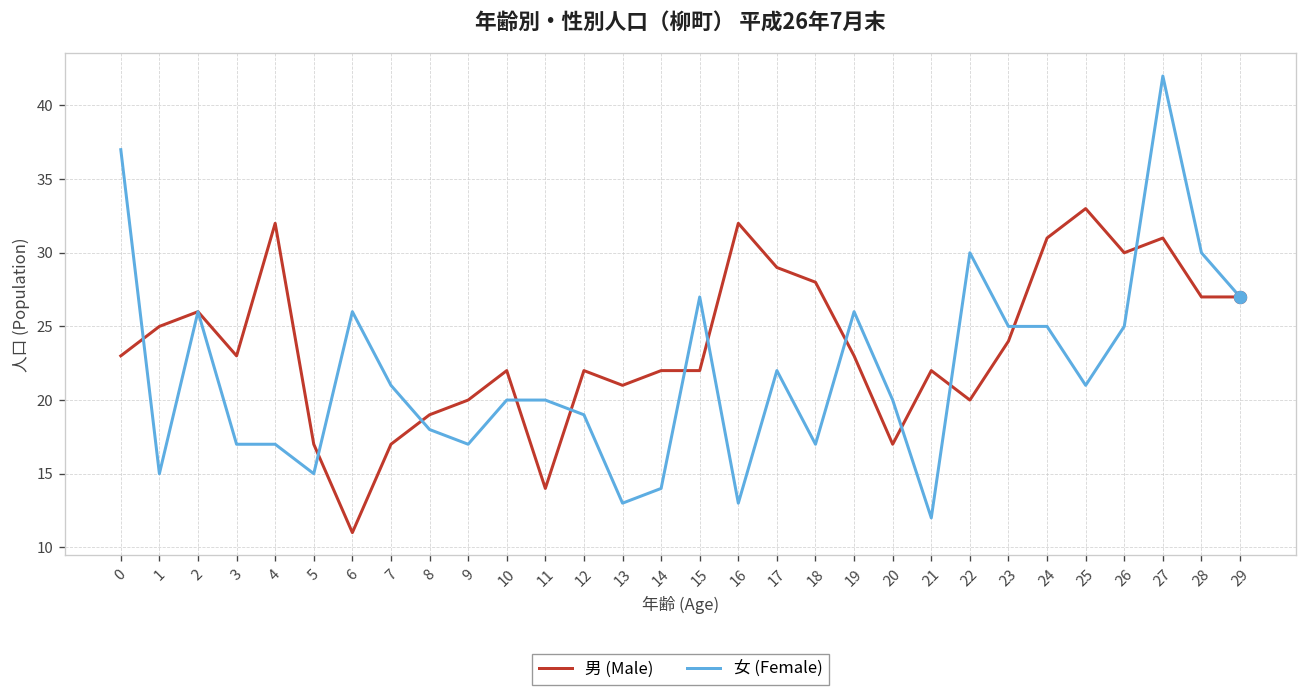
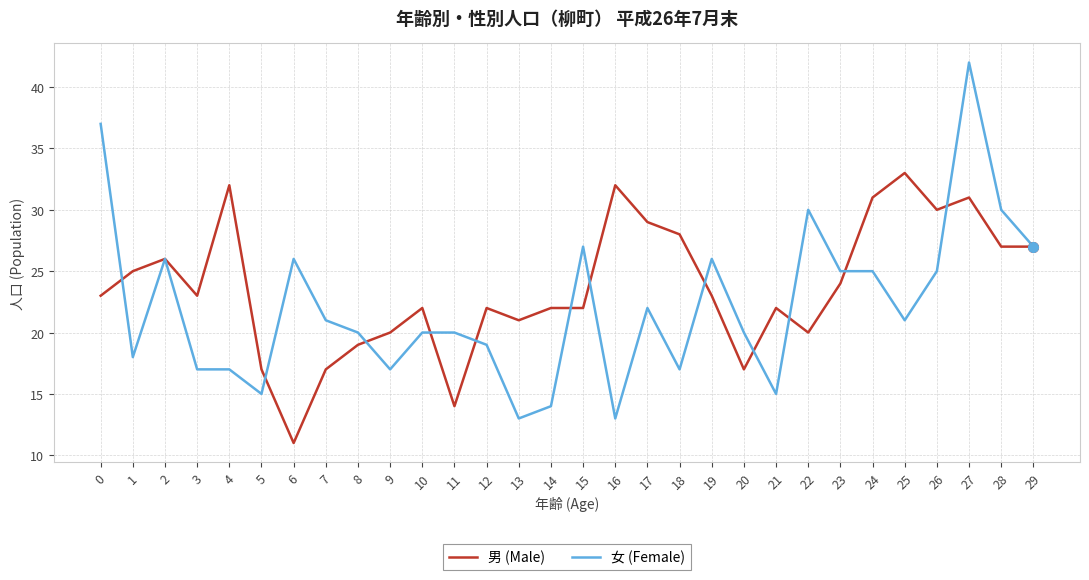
女 (Female), 1: 15 -> 18
女 (Female), 8: 18 -> 20
女 (Female), 21: 12 -> 15
